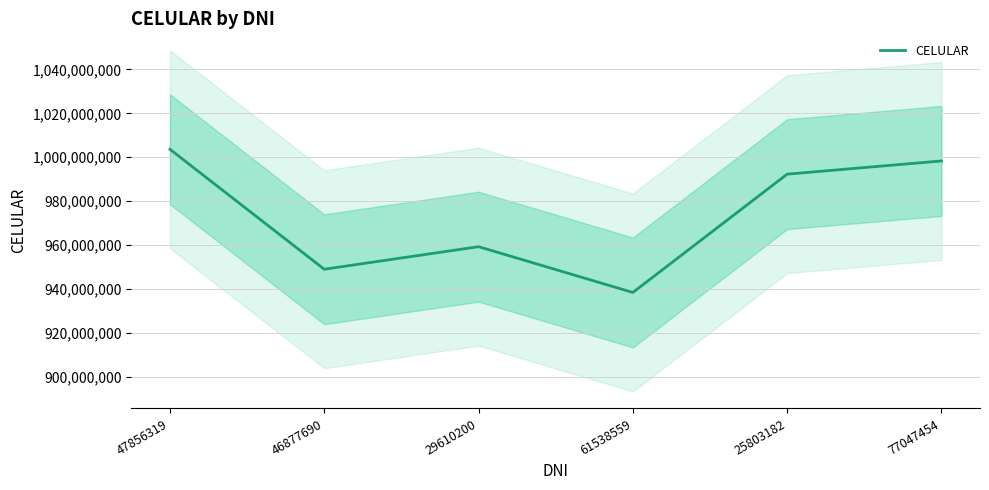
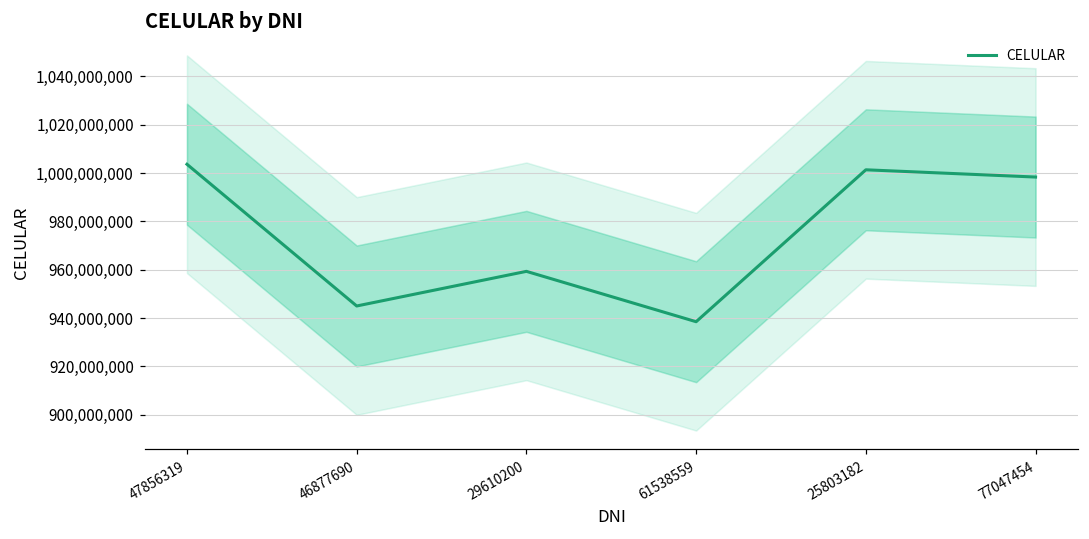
CELULAR, 46877690: 949,000,000 -> 945,000,000
CELULAR, 25803182: 992,000,000 -> 1,001,000,000
